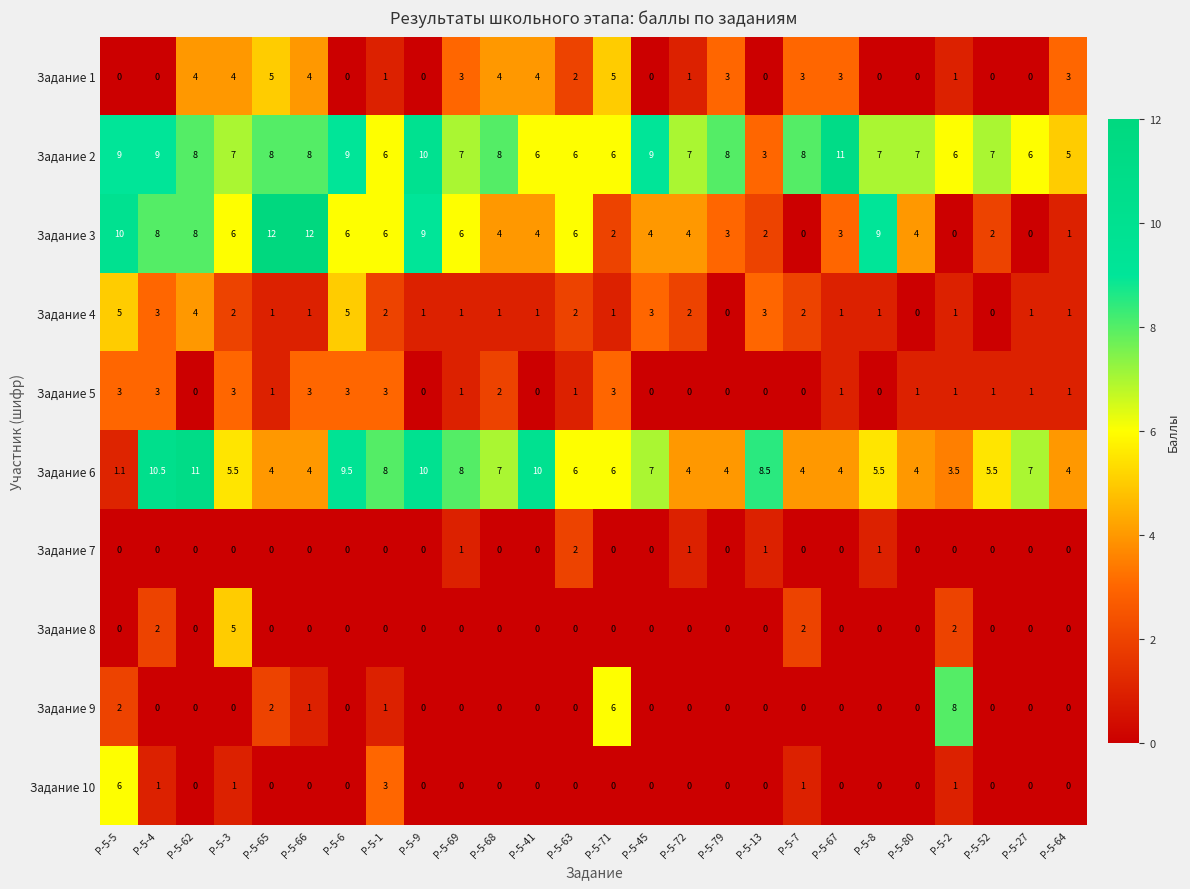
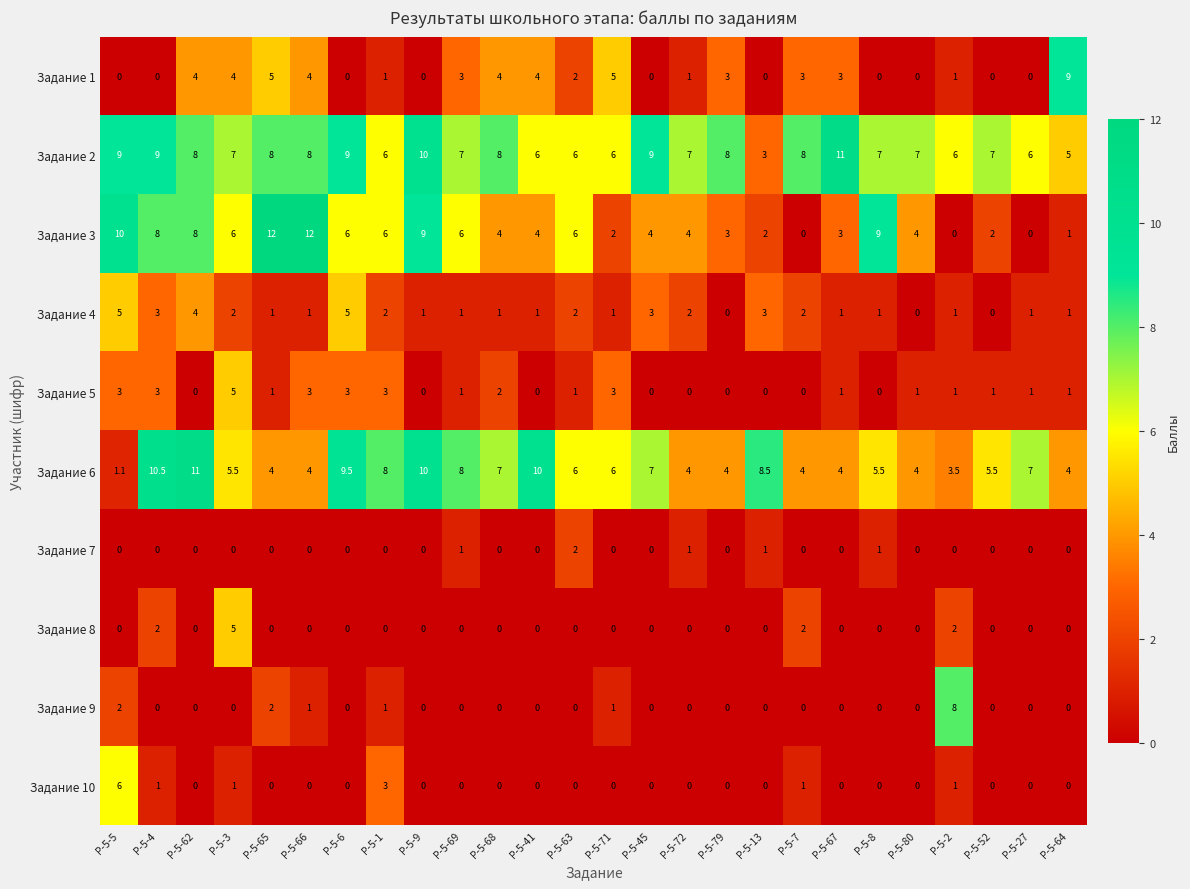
Задание 1, Р-5-64: 3 -> 9
Задание 5, Р-5-3: 3 -> 5
Задание 9, Р-5-71: 6 -> 1
